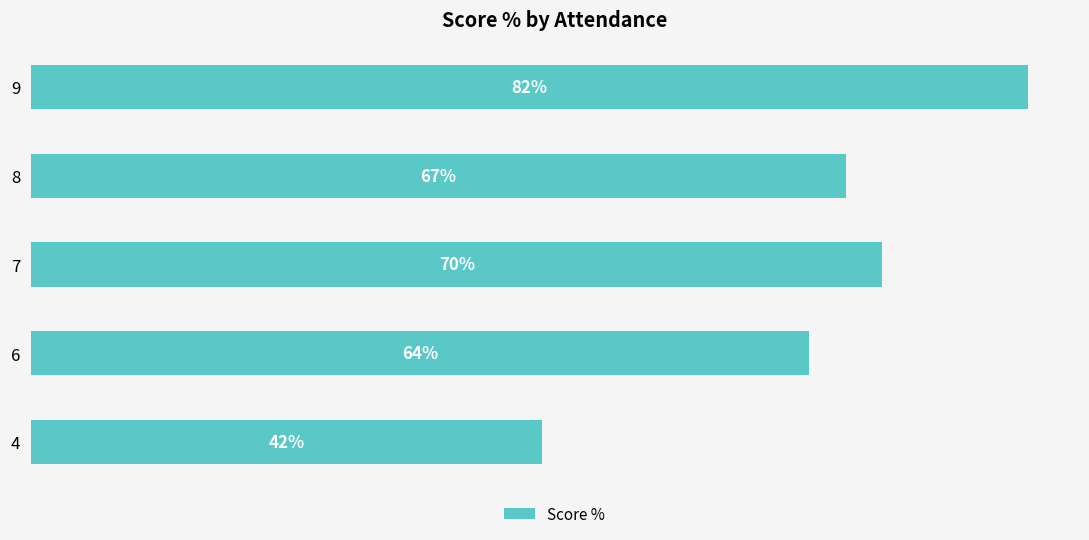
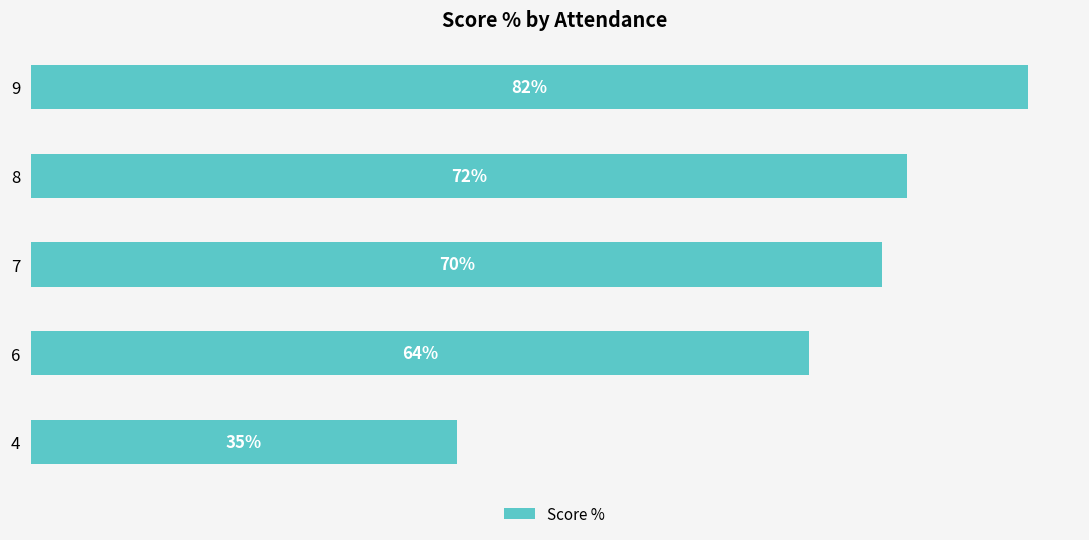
8: 67% -> 72%
4: 42% -> 35%
